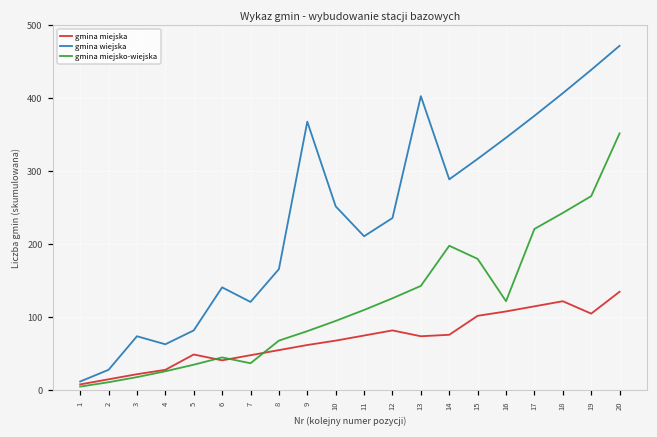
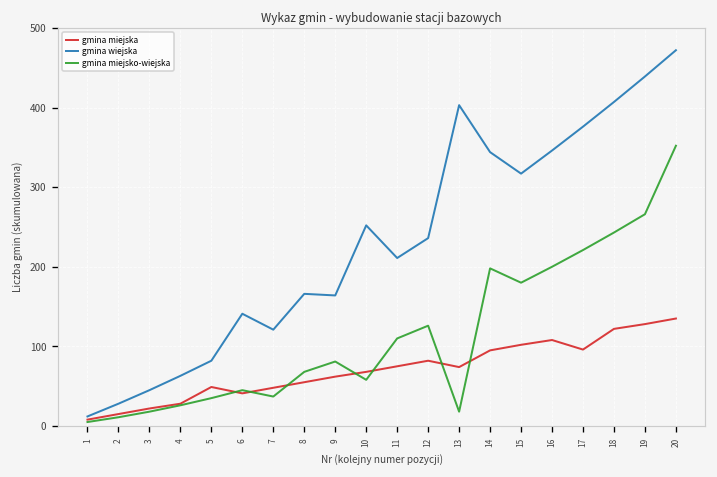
gmina wiejska, 3: 70 -> 50
gmina wiejska, 9: 370 -> 160
gmina miejsko-wiejska, 10: 100 -> 60
gmina miejsko-wiejska, 13: 140 -> 20
gmina miejska, 14: 80 -> 100
gmina wiejska, 14: 290 -> 340
gmina miejsko-wiejska, 16: 120 -> 200
gmina miejska, 17: 120 -> 100
gmina miejska, 19: 110 -> 130
